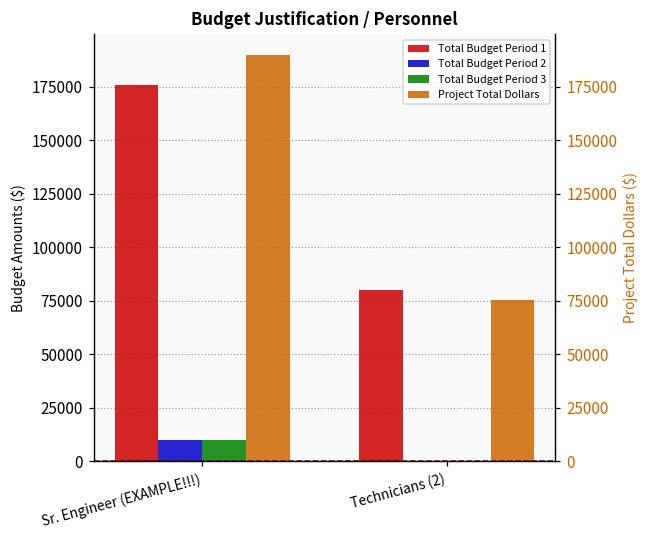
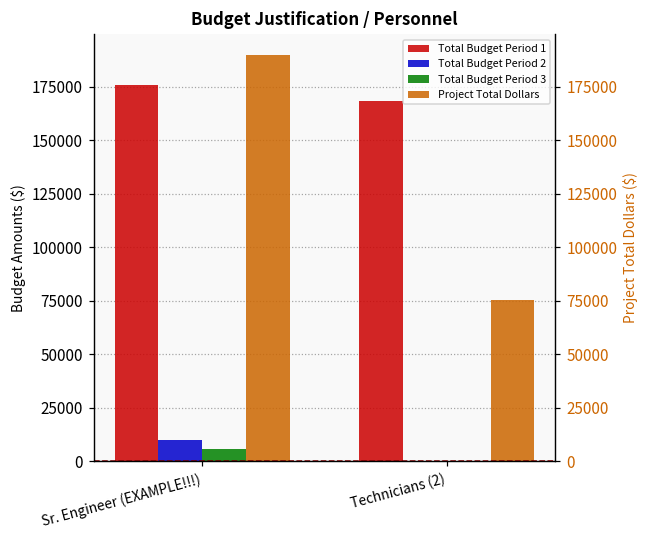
Total Budget Period 3, Sr. Engineer (EXAMPLE!!!): 10000 -> 6000
Total Budget Period 1, Technicians (2): 80000 -> 168000
